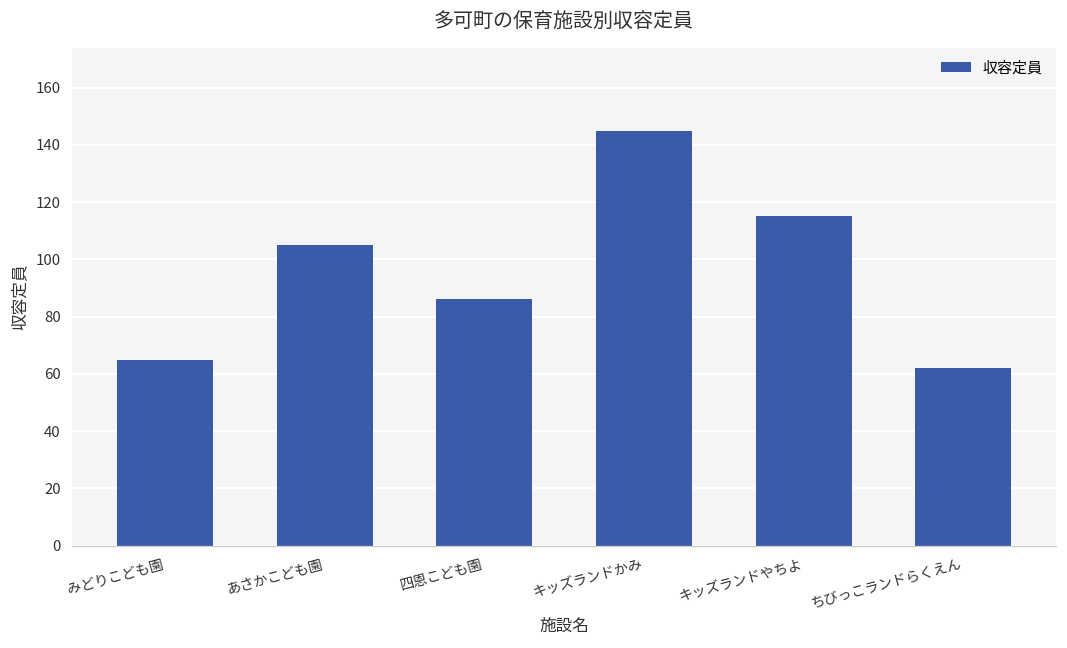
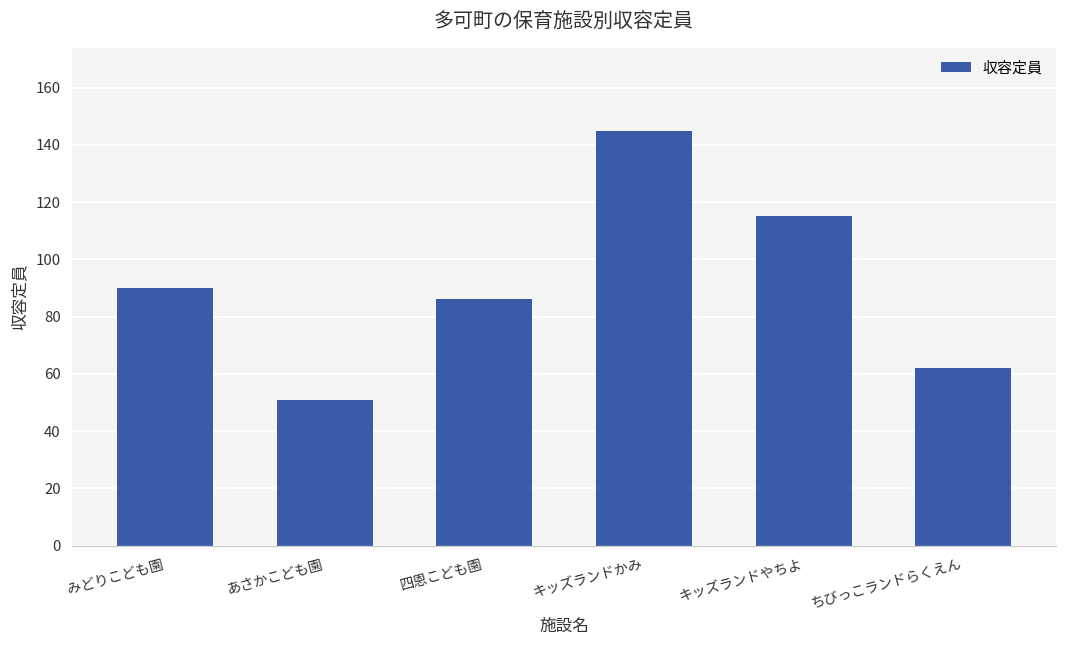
みどりこども園: 65 -> 90
あさかこども園: 105 -> 51
